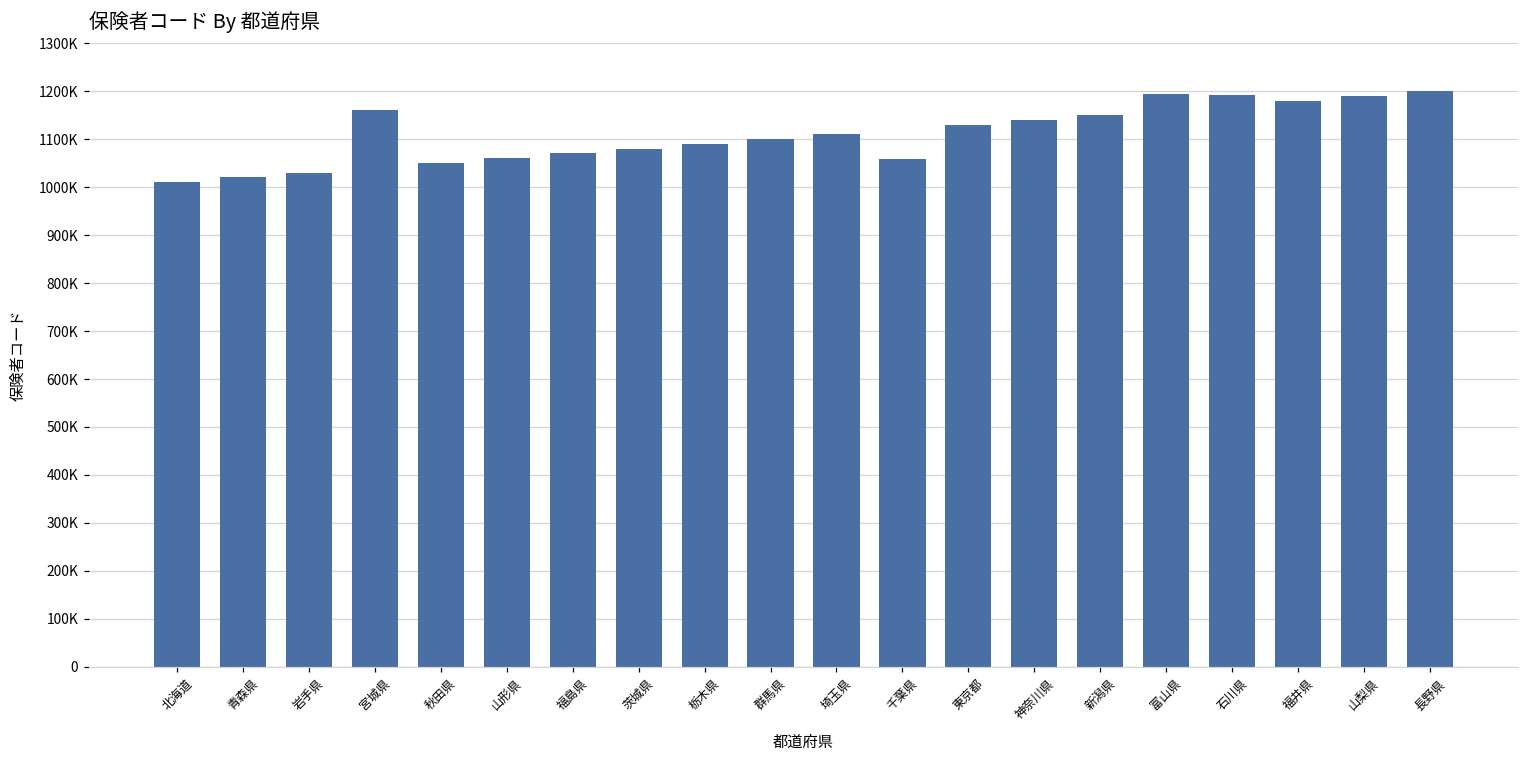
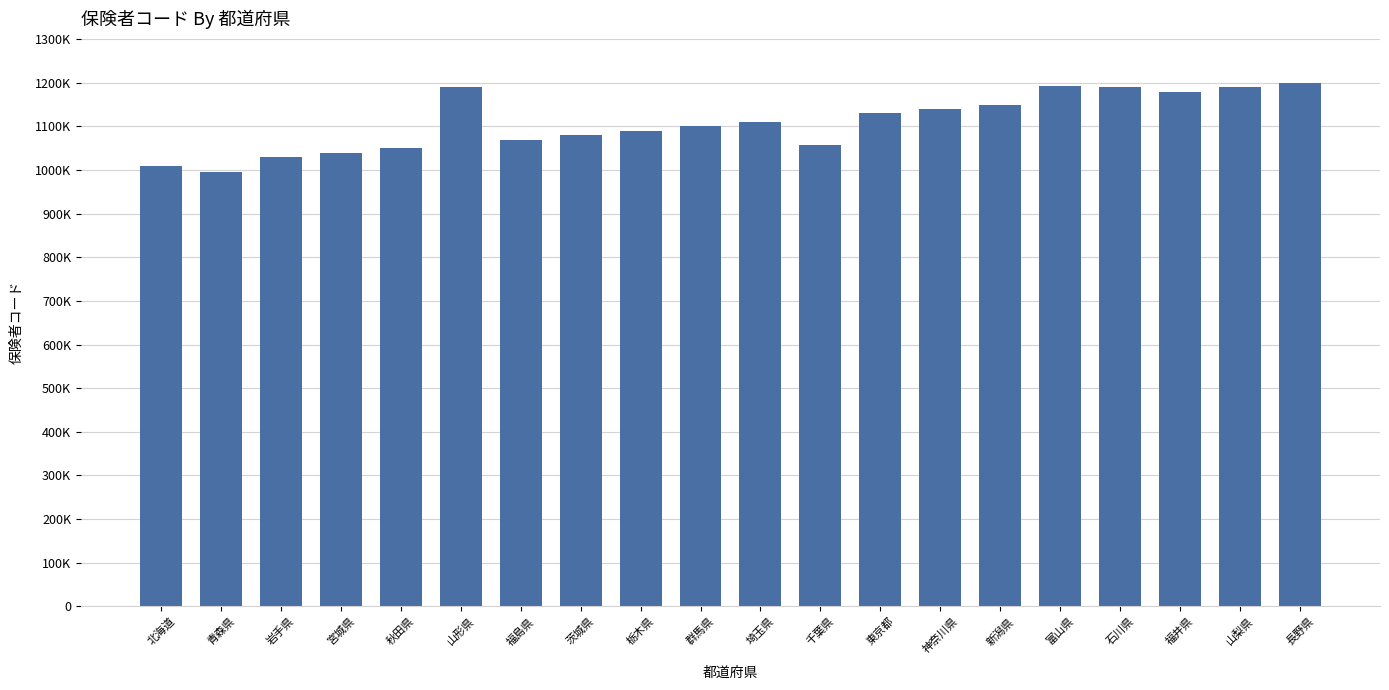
青森県: 1020000 -> 1000000
宮城県: 1160000 -> 1040000
山形県: 1060000 -> 1190000
